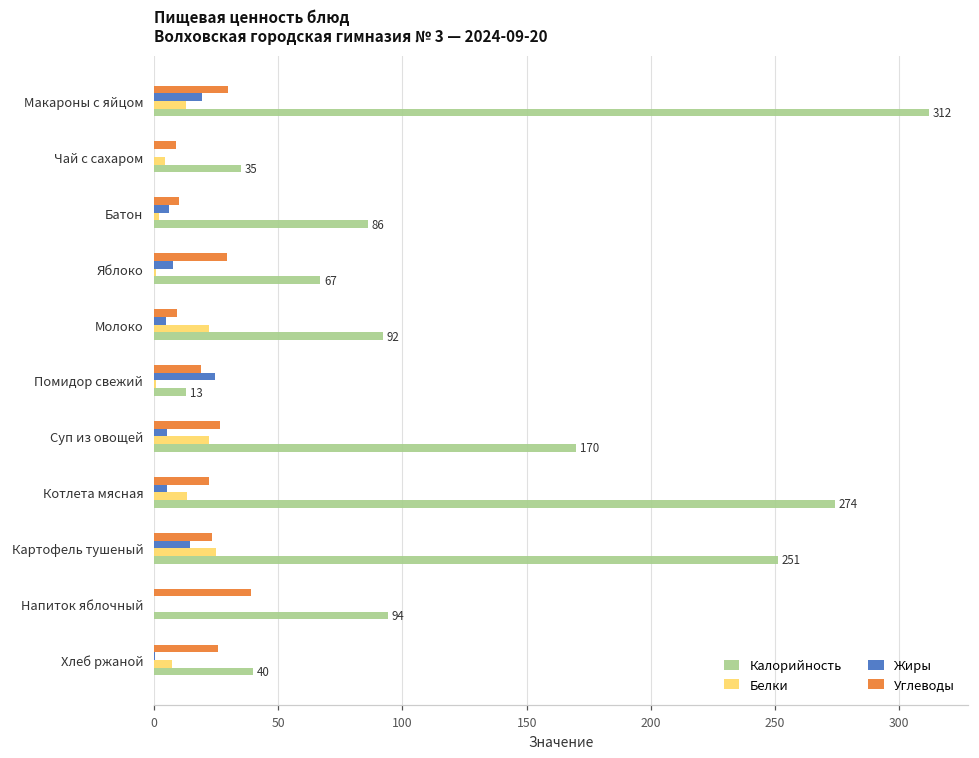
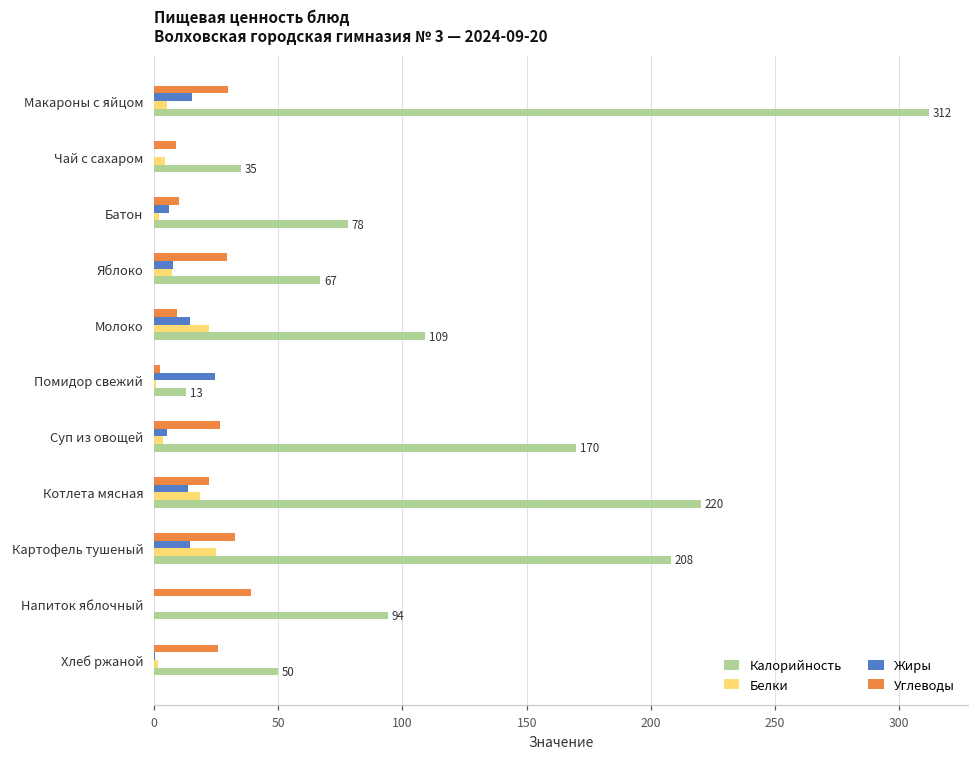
Жиры, Макароны с яйцом: 20 -> 15
Белки, Макароны с яйцом: 13 -> 5
Калорийность, Батон: 86 -> 78
Белки, Яблоко: 1 -> 7
Жиры, Молоко: 5 -> 15
Калорийность, Молоко: 92 -> 109
Углеводы, Помидор свежий: 19 -> 2
Белки, Суп из овощей: 22 -> 4
Жиры, Котлета мясная: 5 -> 14
Белки, Котлета мясная: 13 -> 18
Калорийность, Котлета мясная: 274 -> 220
Углеводы, Картофель тушеный: 23 -> 33
Калорийность, Картофель тушеный: 251 -> 208
Белки, Хлеб ржаной: 7 -> 2
Калорийность, Хлеб ржаной: 40 -> 50
